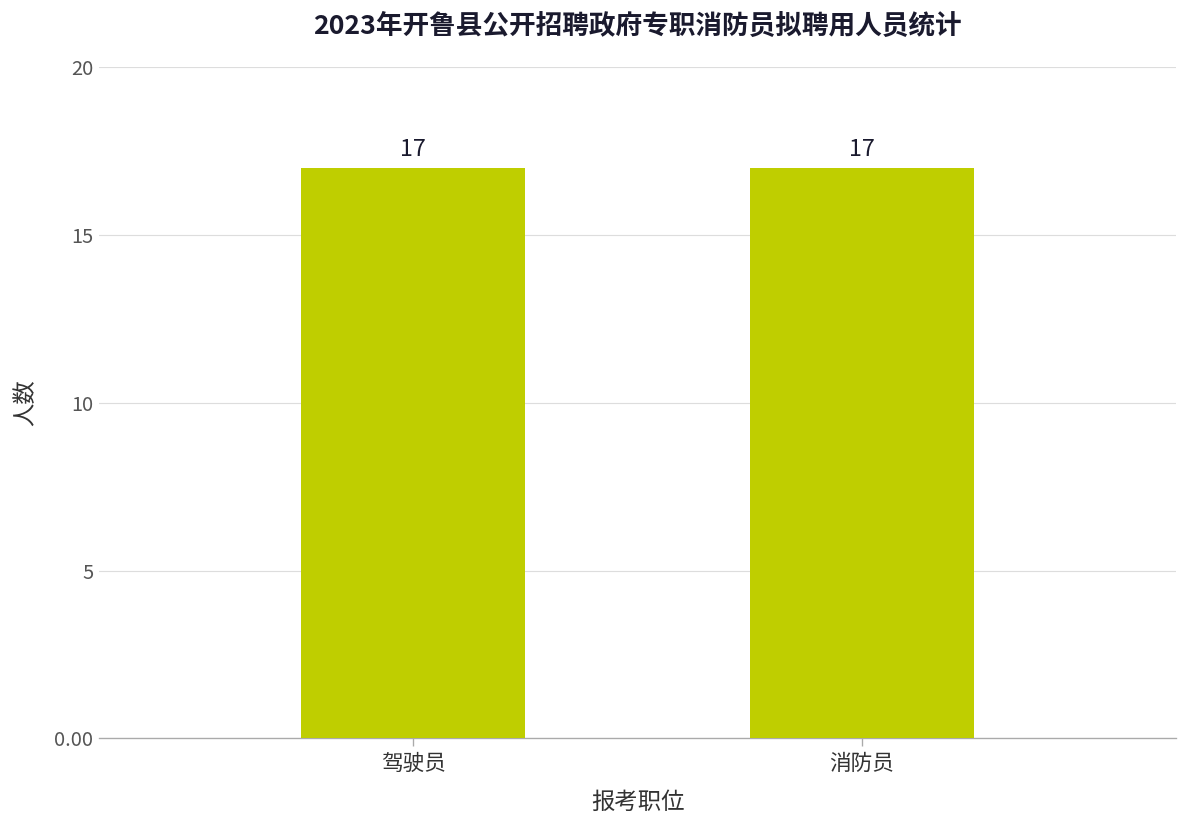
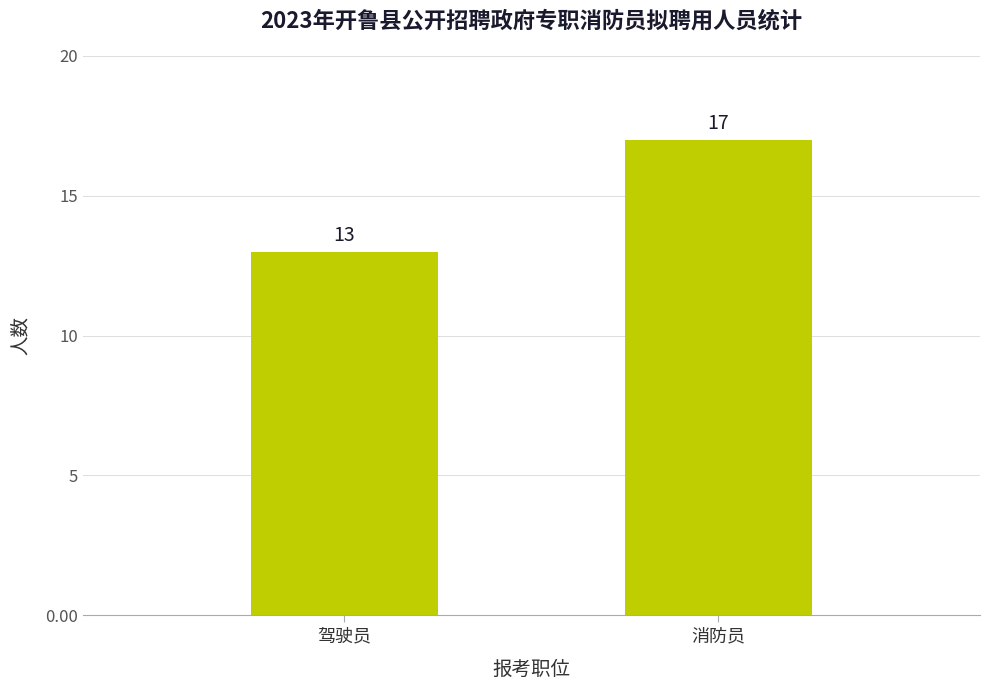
驾驶员: 17 -> 13
